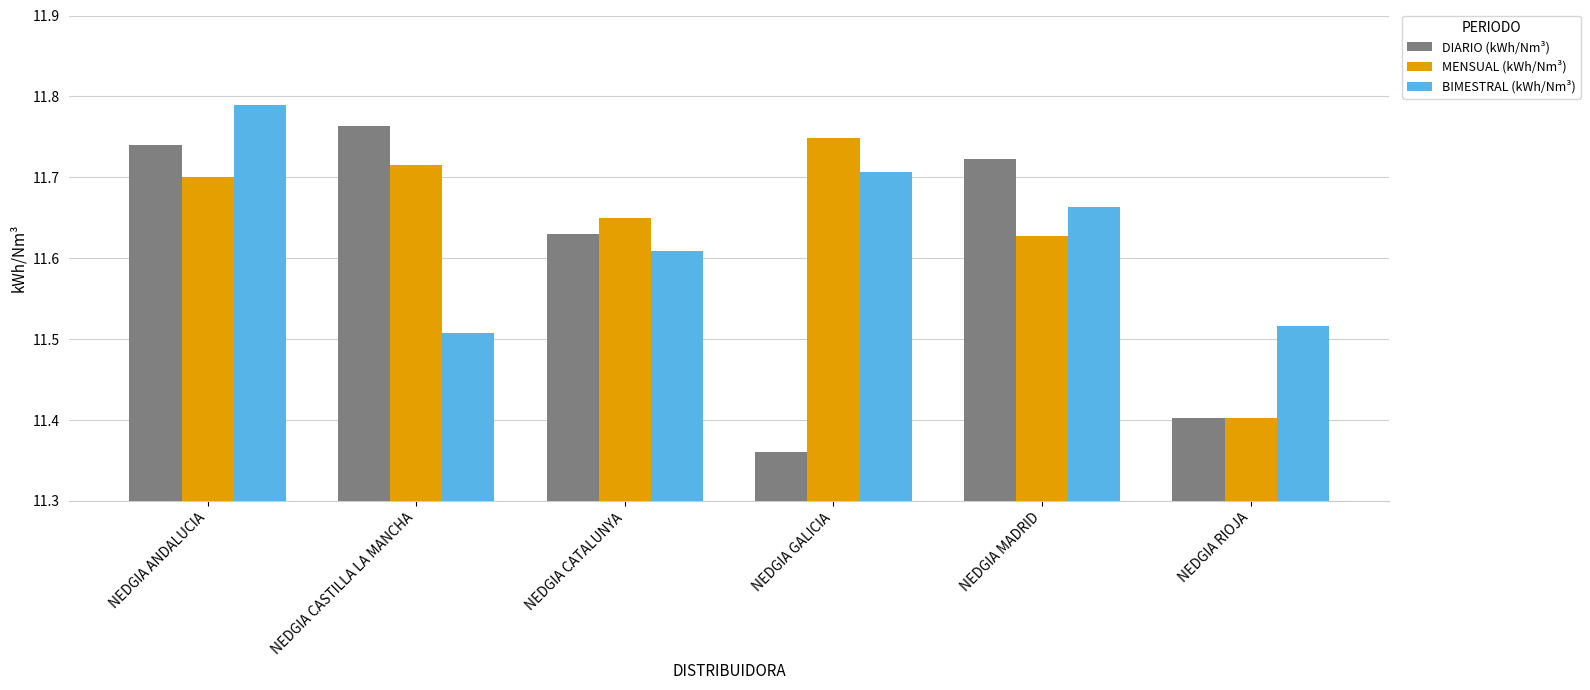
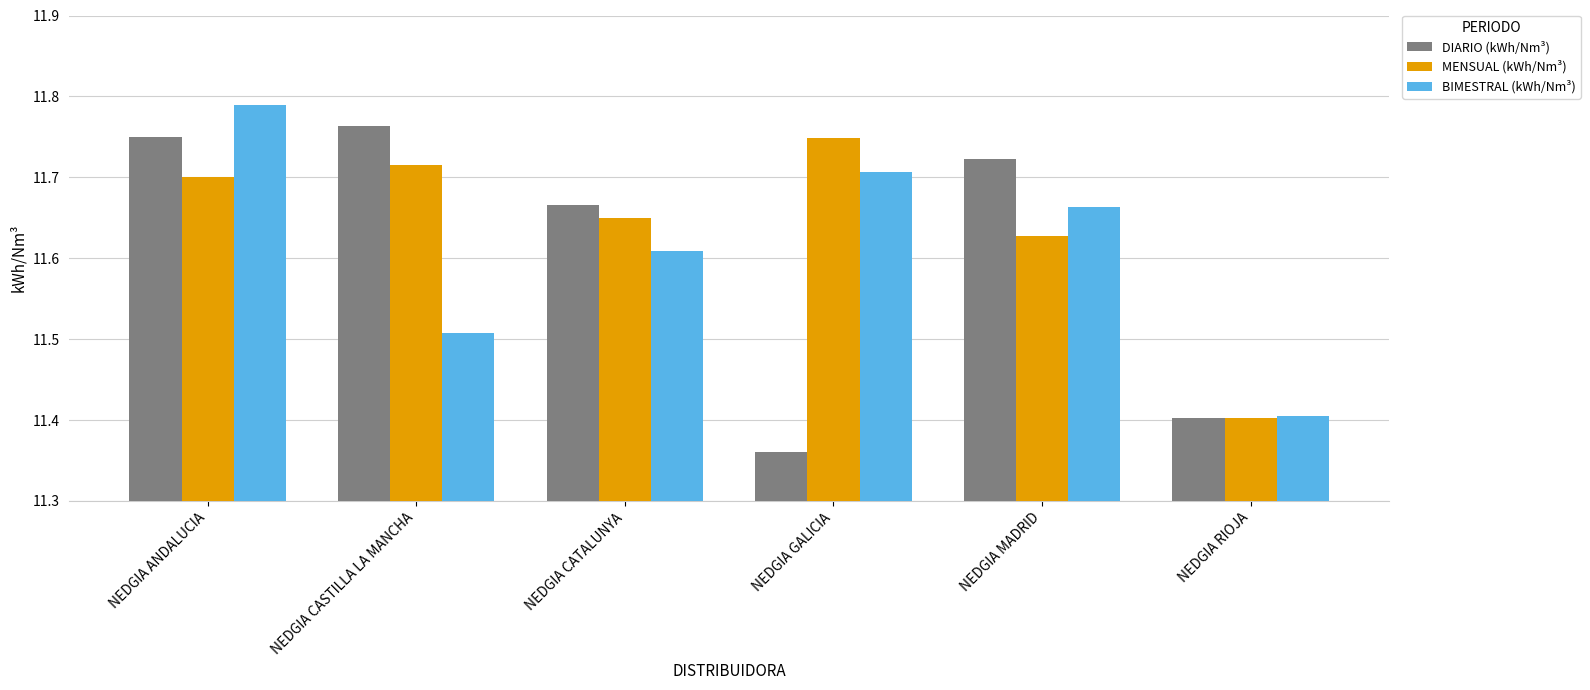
DIARIO (kWh/Nm³), NEDGIA ANDALUCIA: 11.74 -> 11.75
DIARIO (kWh/Nm³), NEDGIA CATALUNYA: 11.63 -> 11.67
BIMESTRAL (kWh/Nm³), NEDGIA RIOJA: 11.52 -> 11.41
